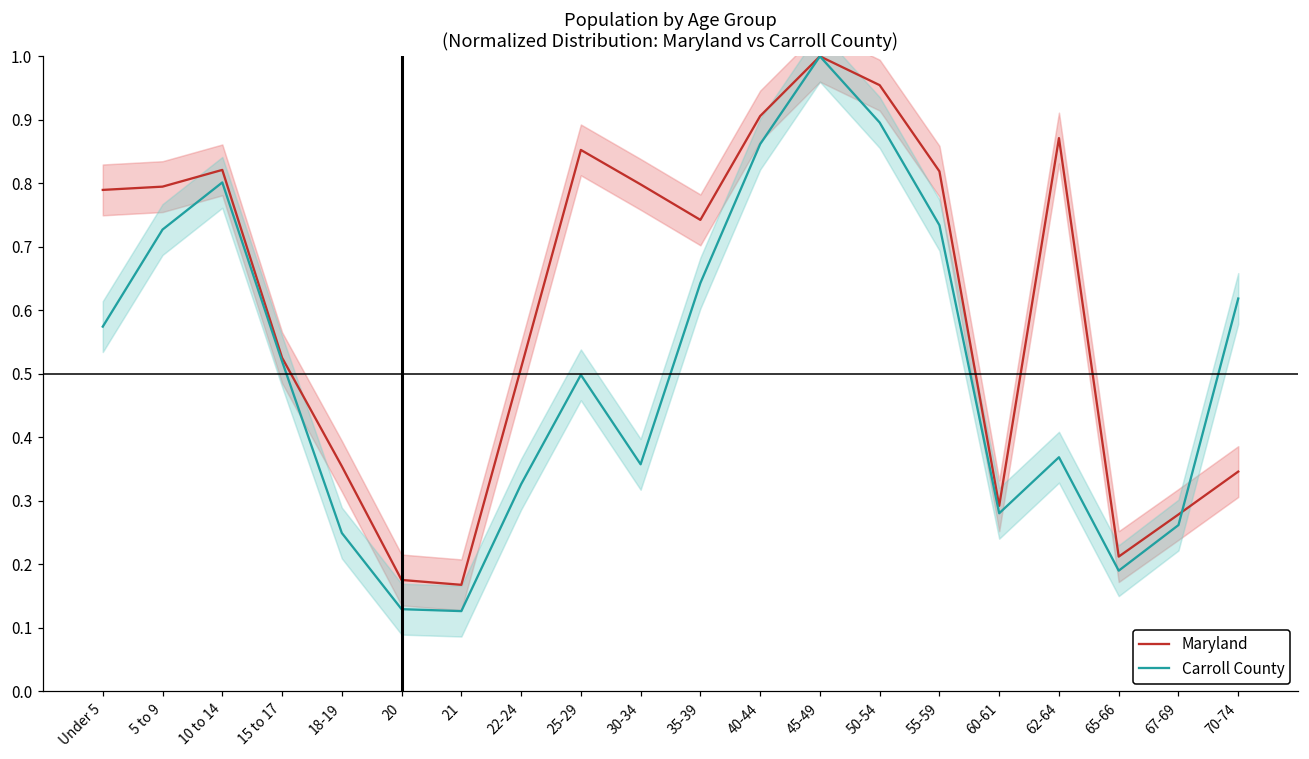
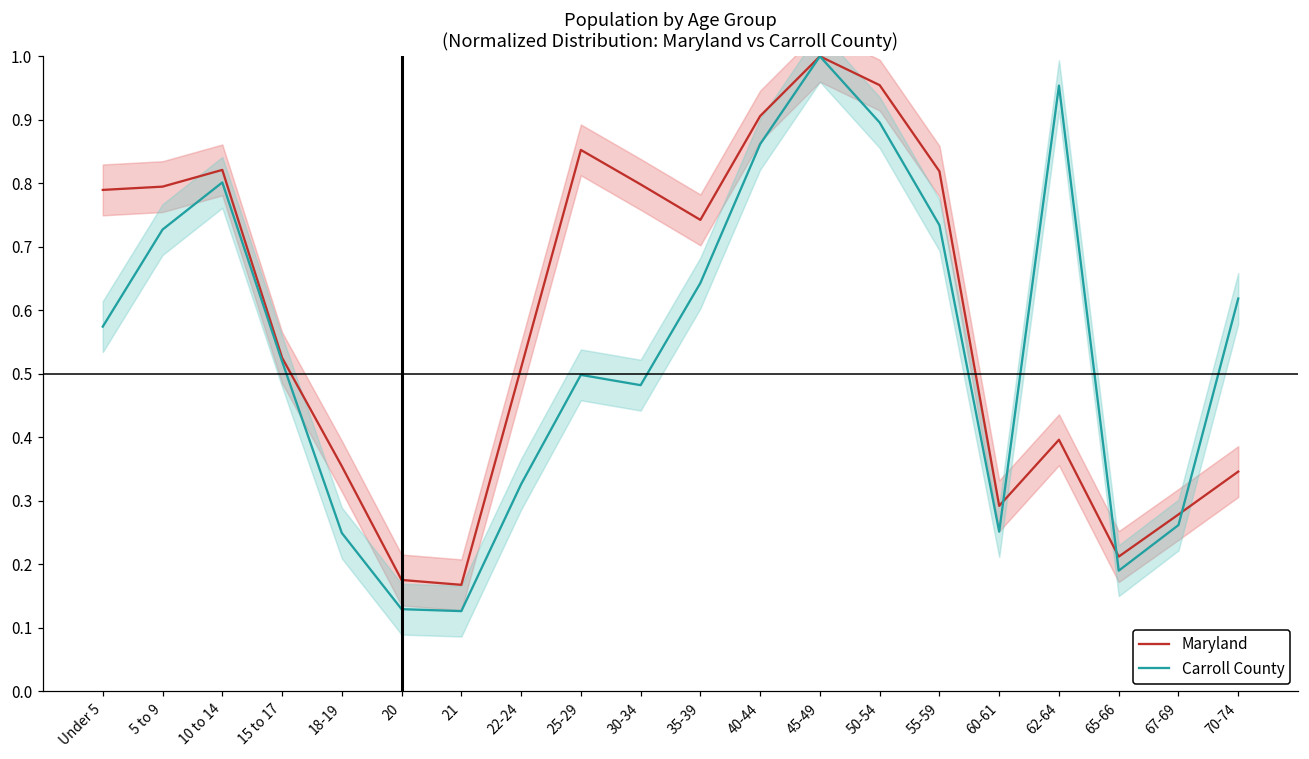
Carroll County, 30-34: 0.36 -> 0.48
Carroll County, 60-61: 0.28 -> 0.25
Maryland, 62-64: 0.87 -> 0.40
Carroll County, 62-64: 0.37 -> 0.95
